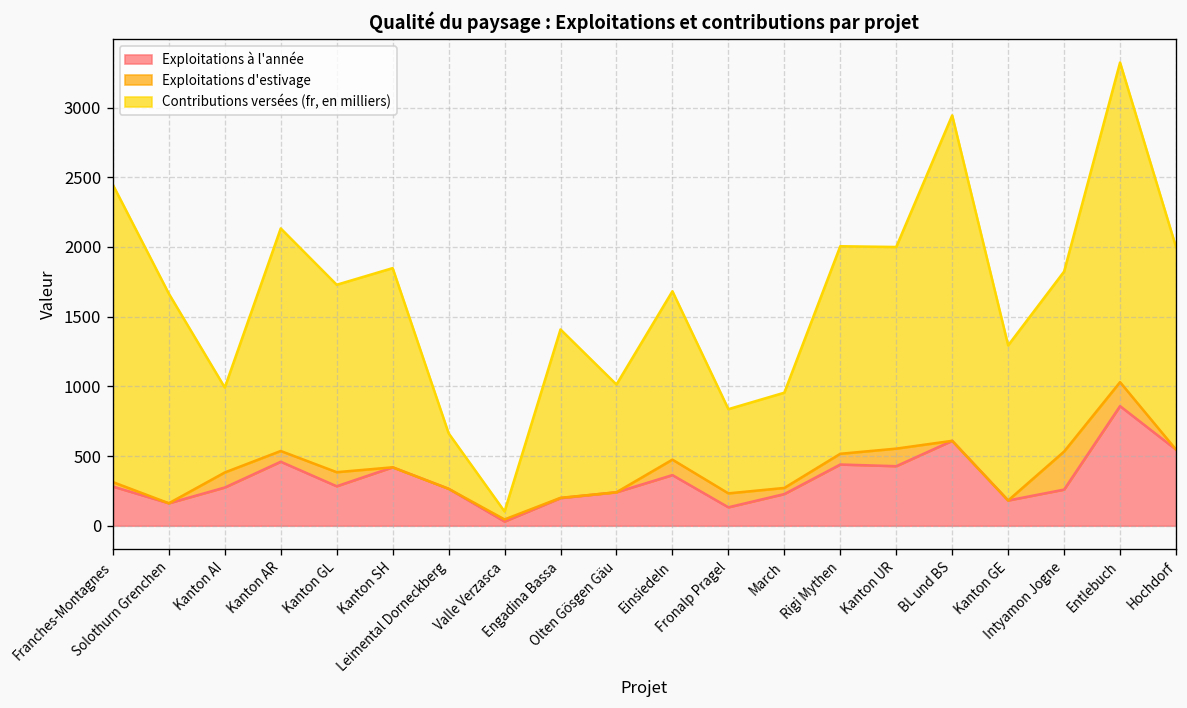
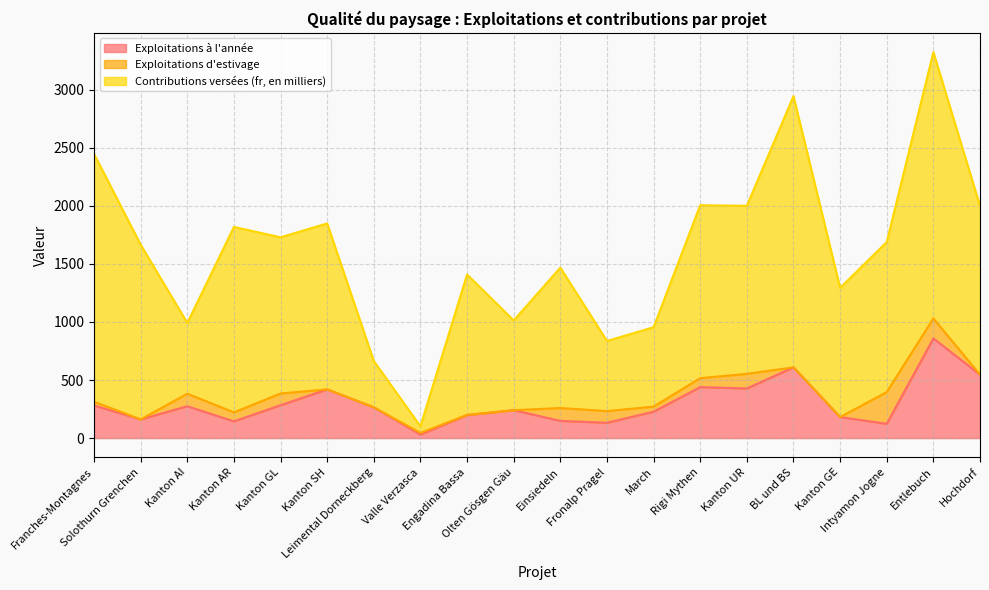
Exploitations à l'année, Kanton AR: 460 -> 140
Exploitations à l'année, Einsiedeln: 360 -> 150
Exploitations à l'année, Intyamon Jogne: 260 -> 120
